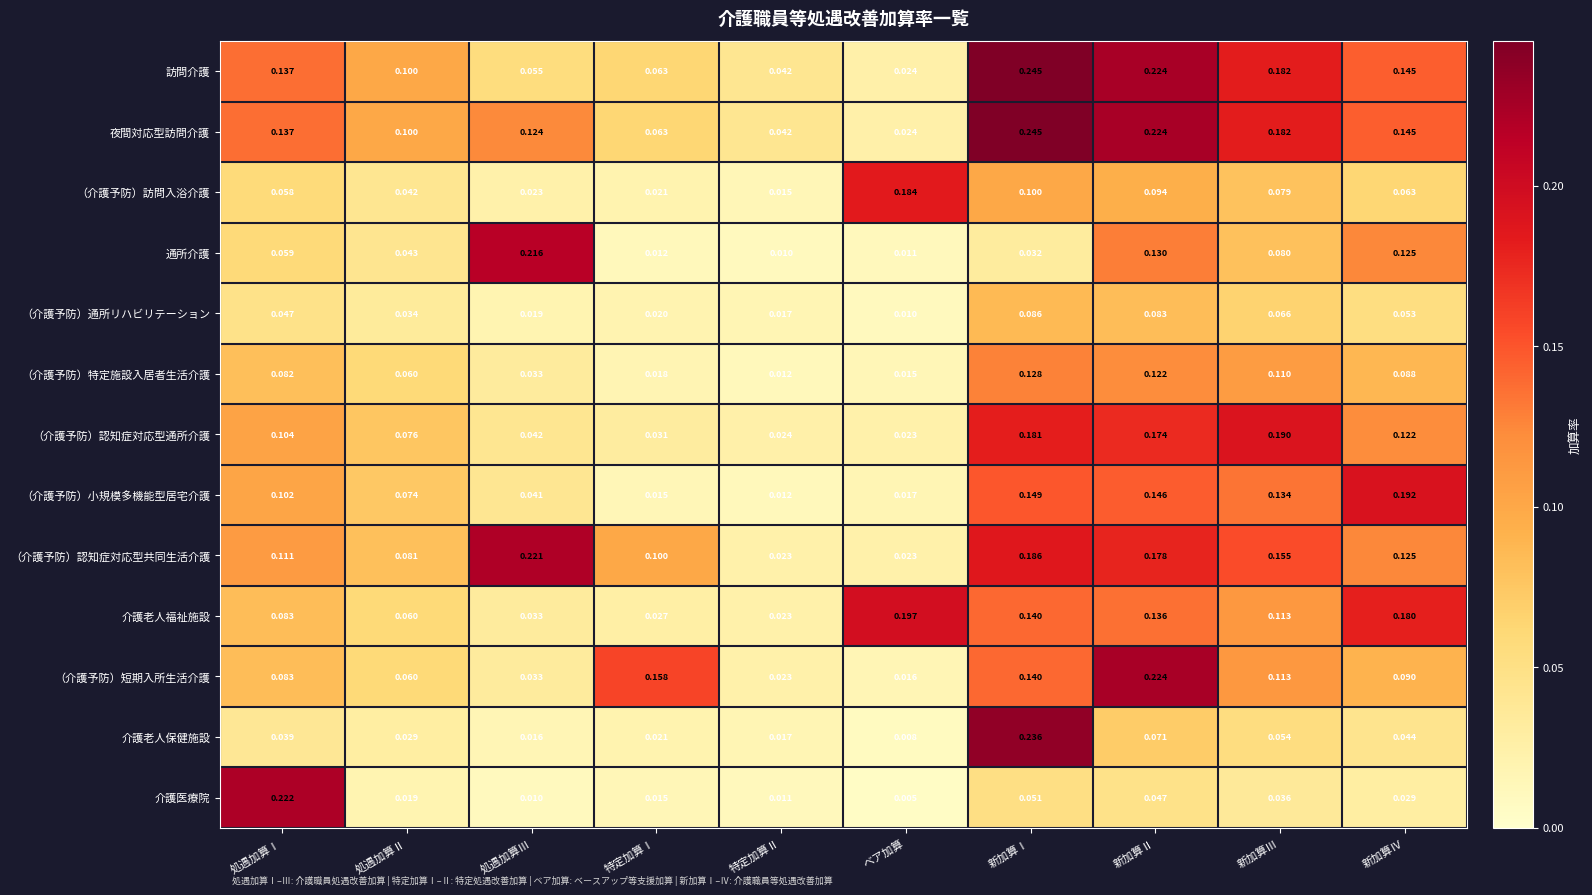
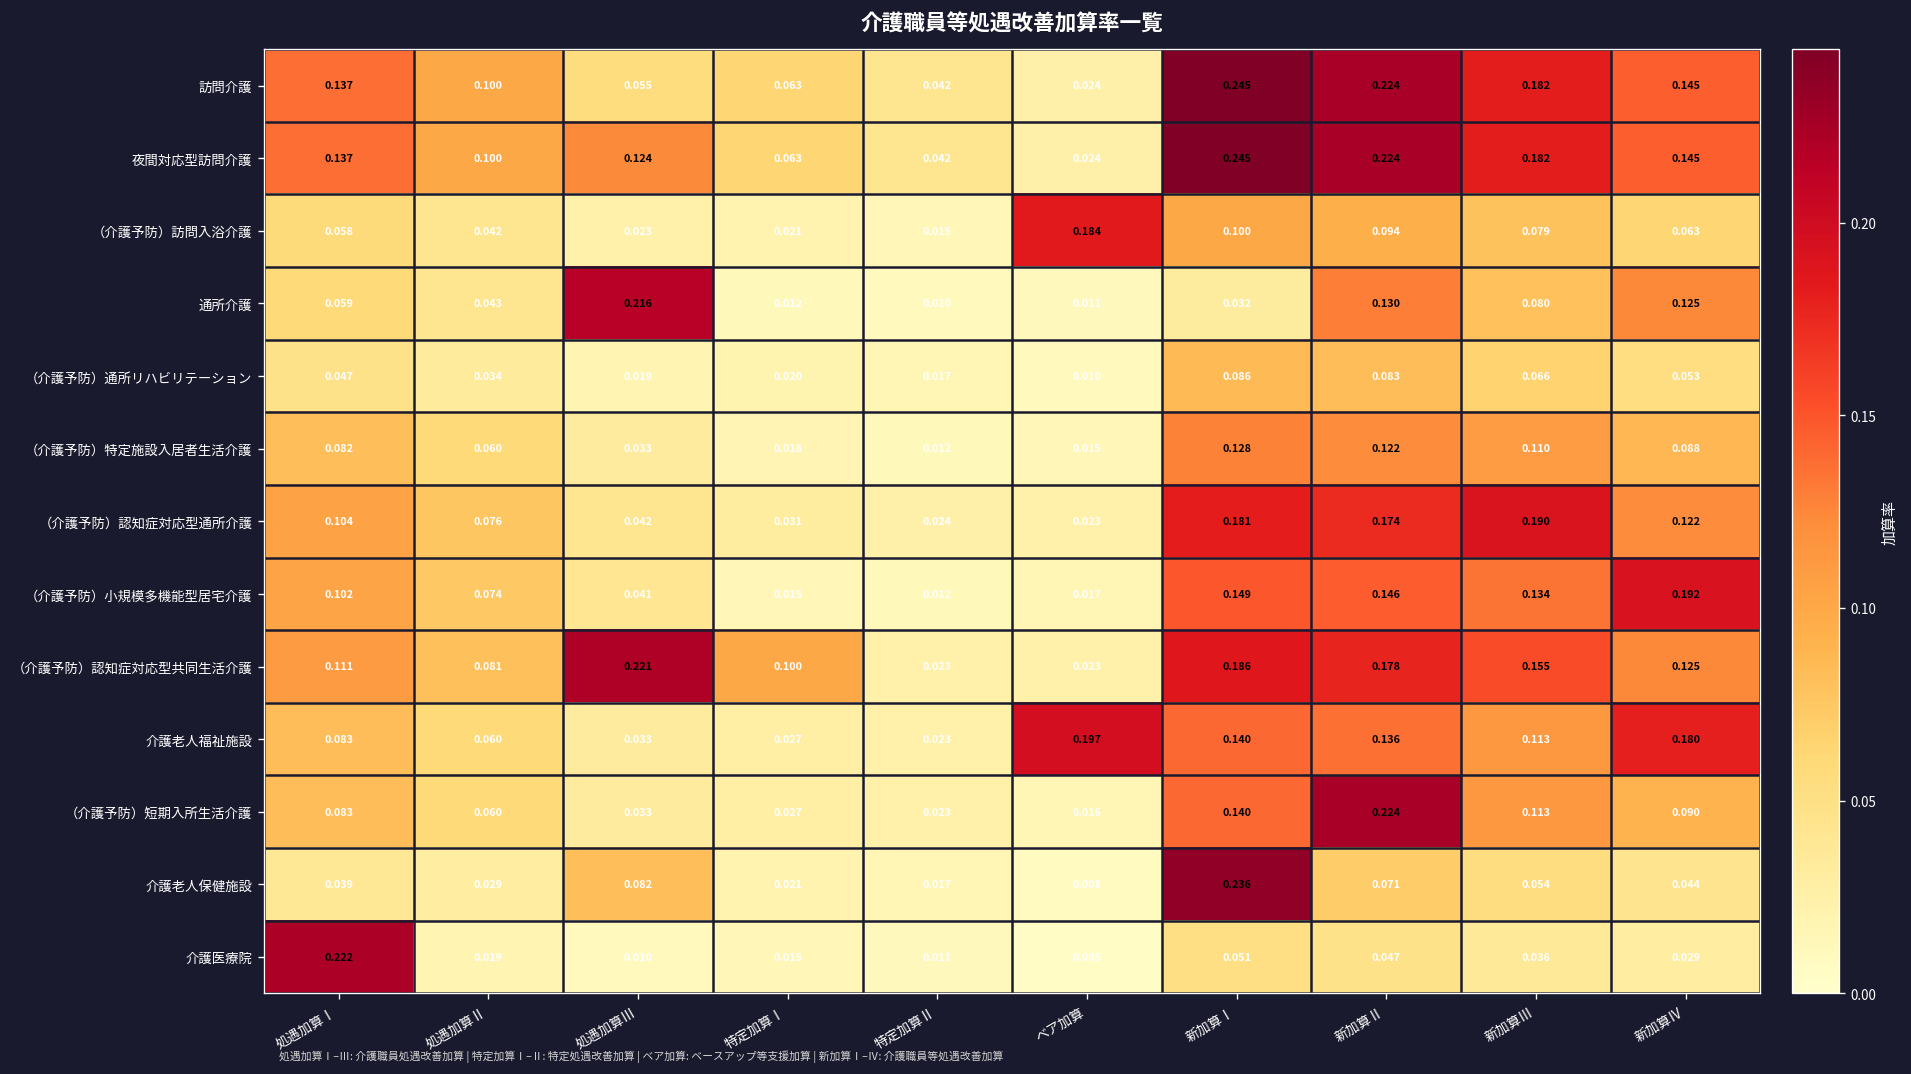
（介護予防）短期入所生活介護, 特定加算Ⅰ: 0.158 -> 0.027
介護老人保健施設, 処遇加算Ⅲ: 0.016 -> 0.082
